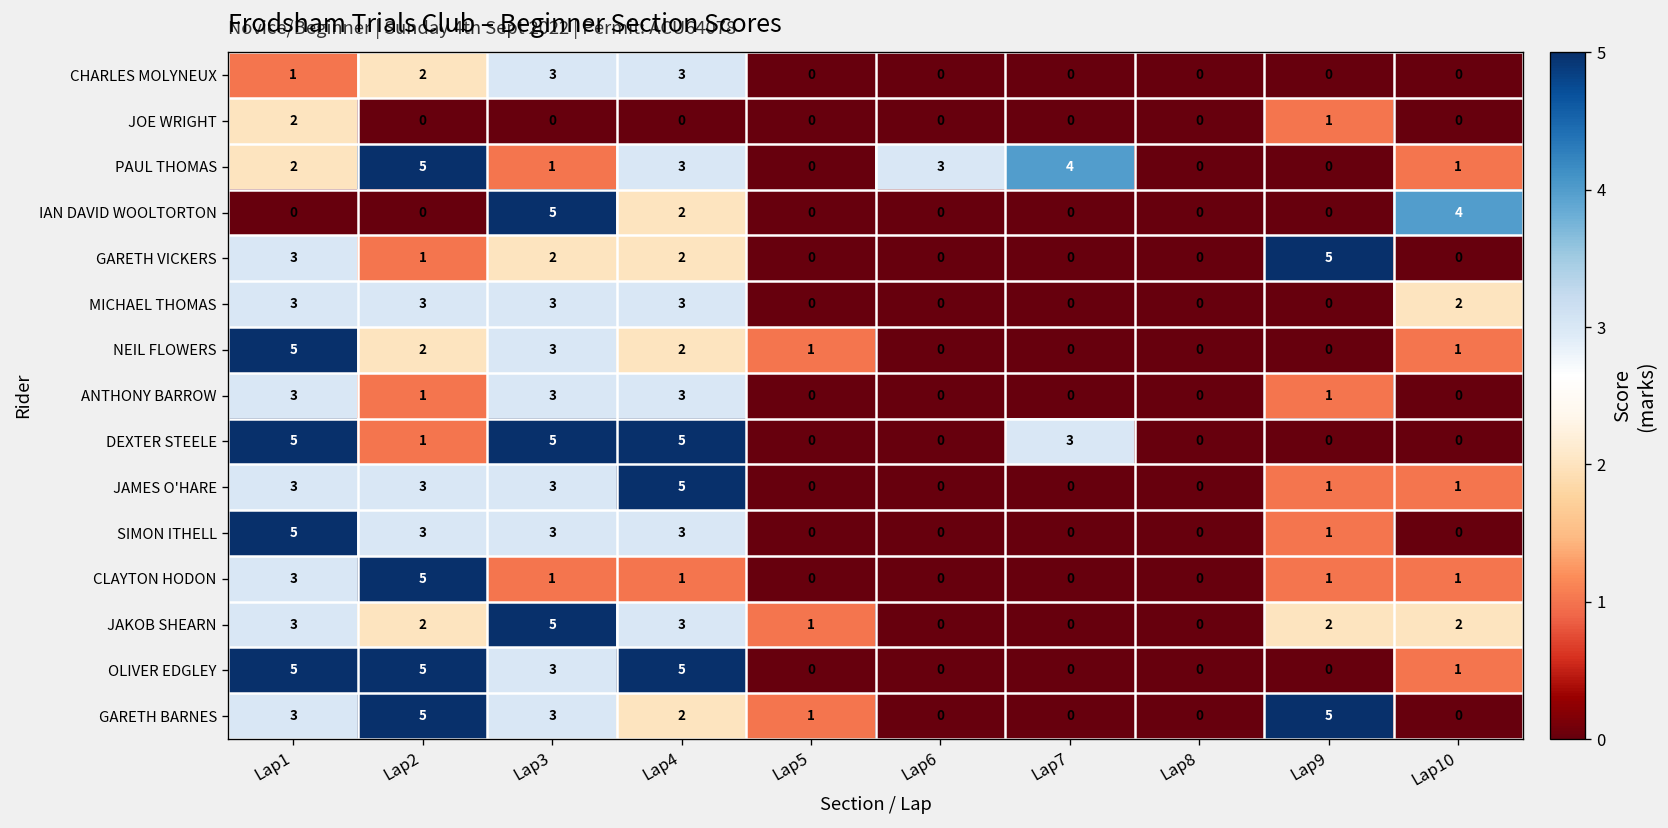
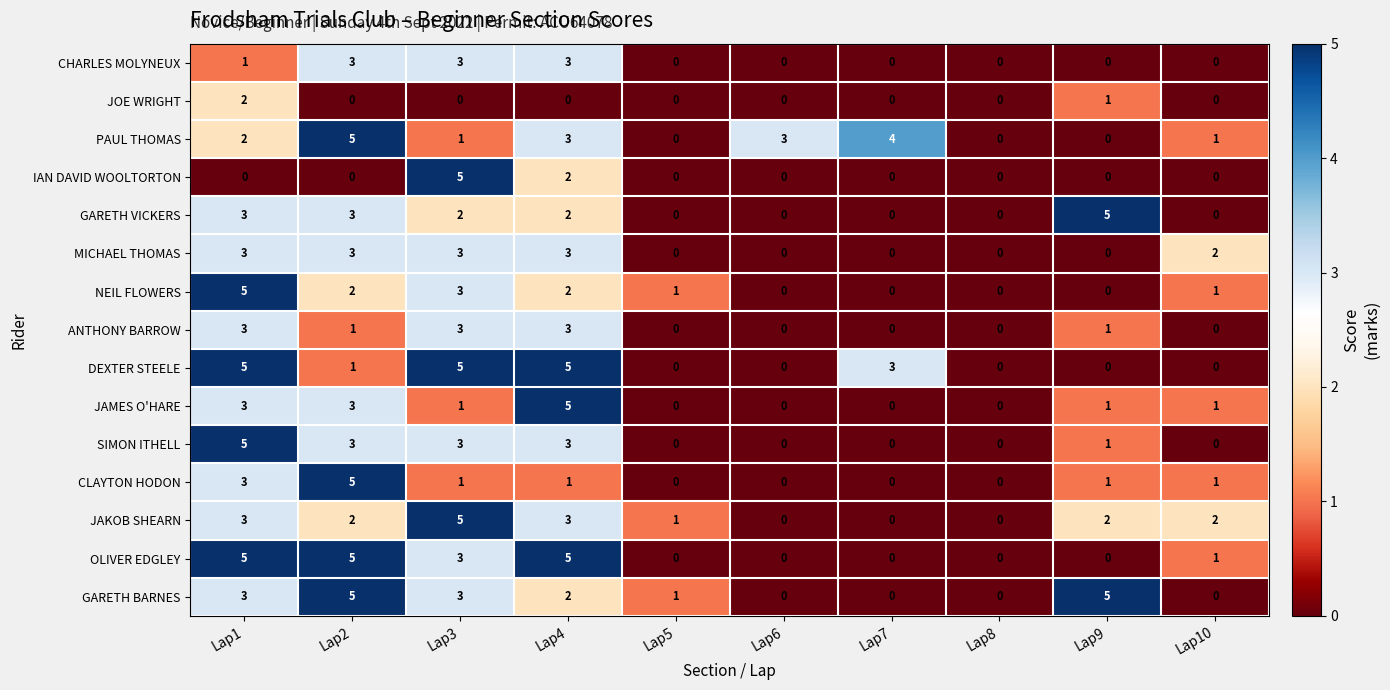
CHARLES MOLYNEUX, Lap2: 2 -> 3
IAN DAVID WOOLTORTON, Lap10: 4 -> 0
GARETH VICKERS, Lap2: 1 -> 3
JAMES O'HARE, Lap3: 3 -> 1
